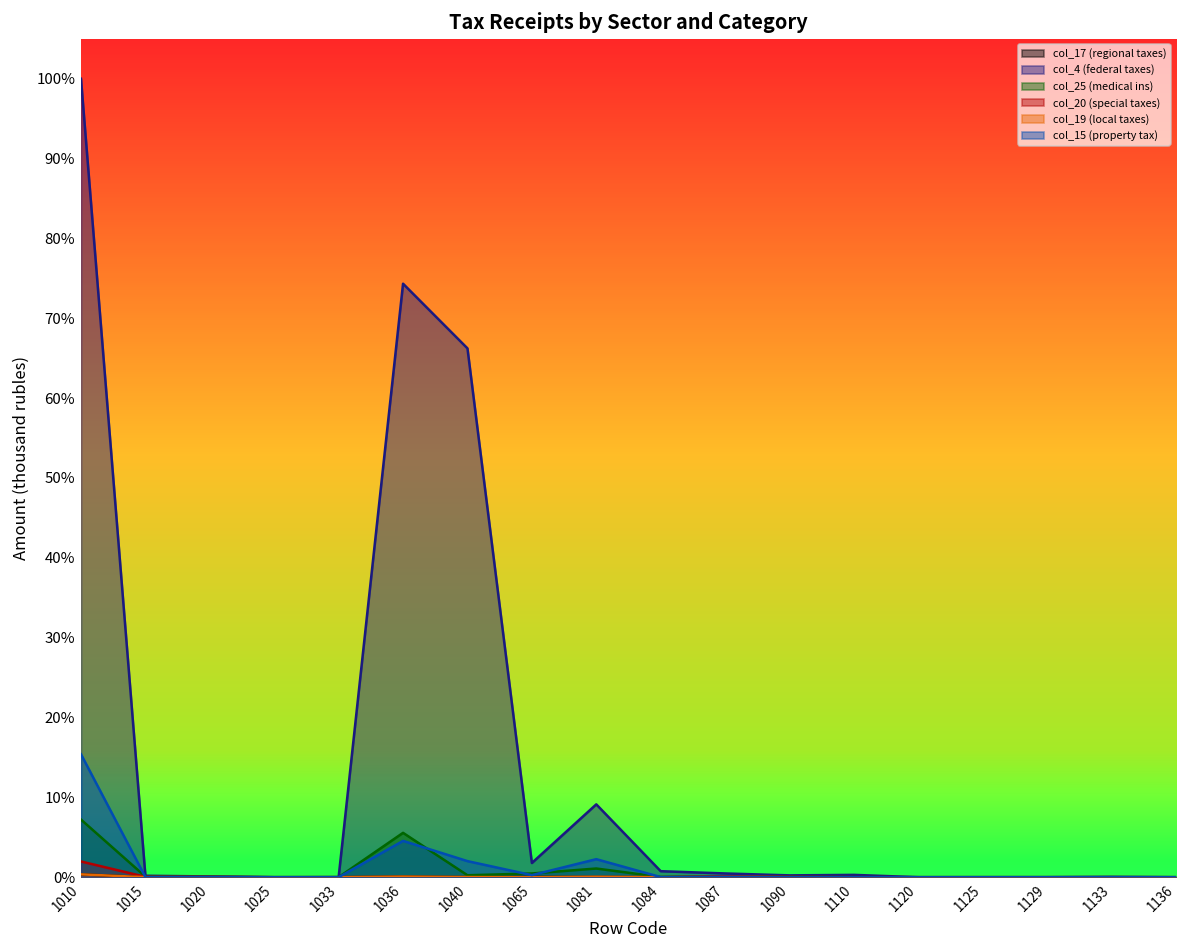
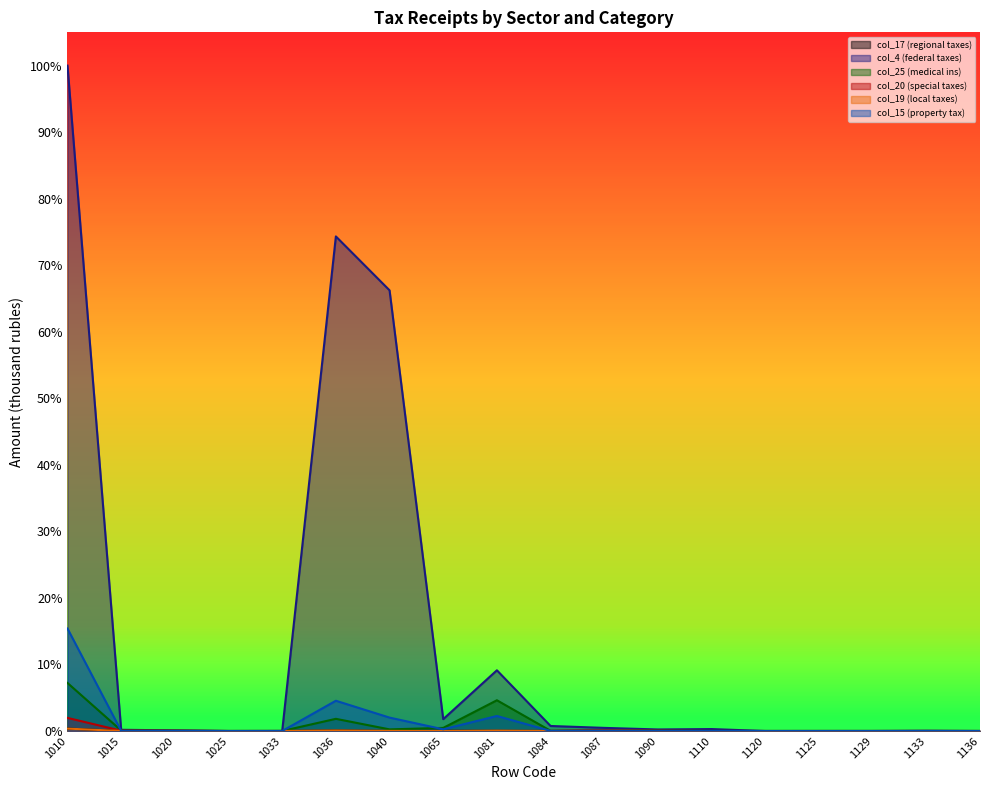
col_25 (medical ins), 1036: 6% -> 2%
col_25 (medical ins), 1081: 1% -> 5%
